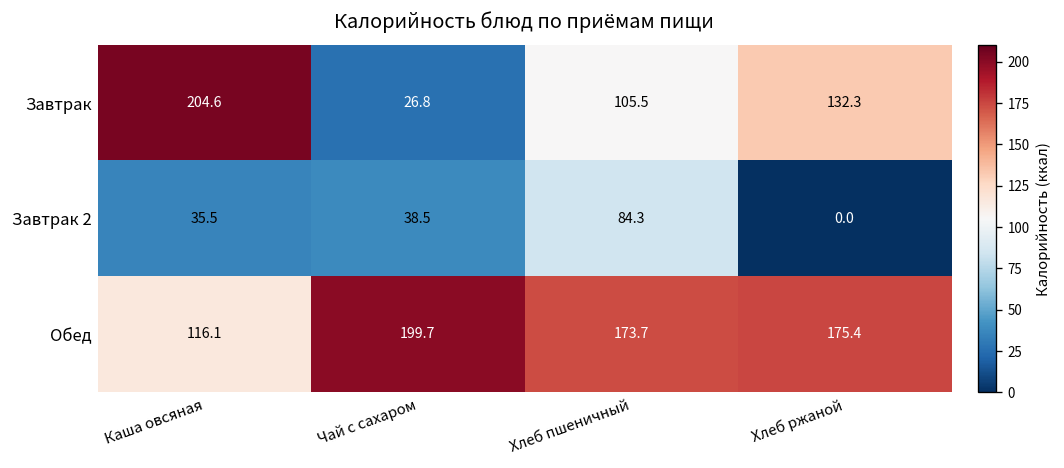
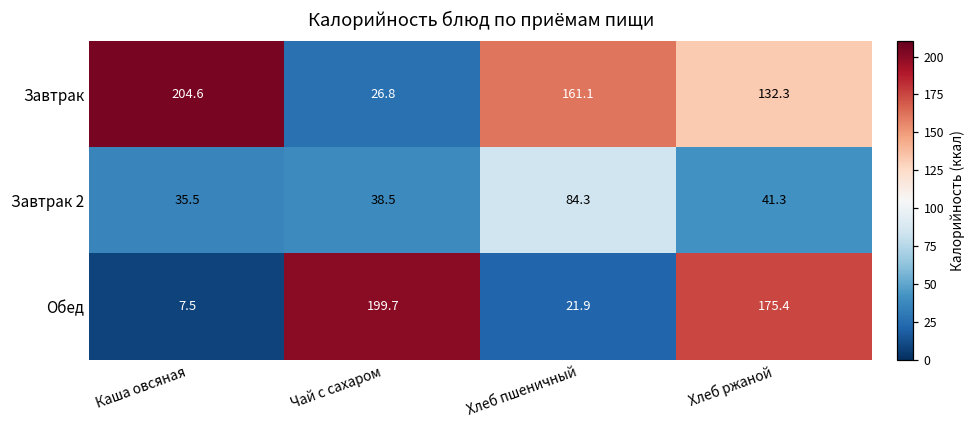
Завтрак, Хлеб пшеничный: 105.5 -> 161.1
Завтрак 2, Хлеб ржаной: 0.0 -> 41.3
Обед, Каша овсяная: 116.1 -> 7.5
Обед, Хлеб пшеничный: 173.7 -> 21.9
